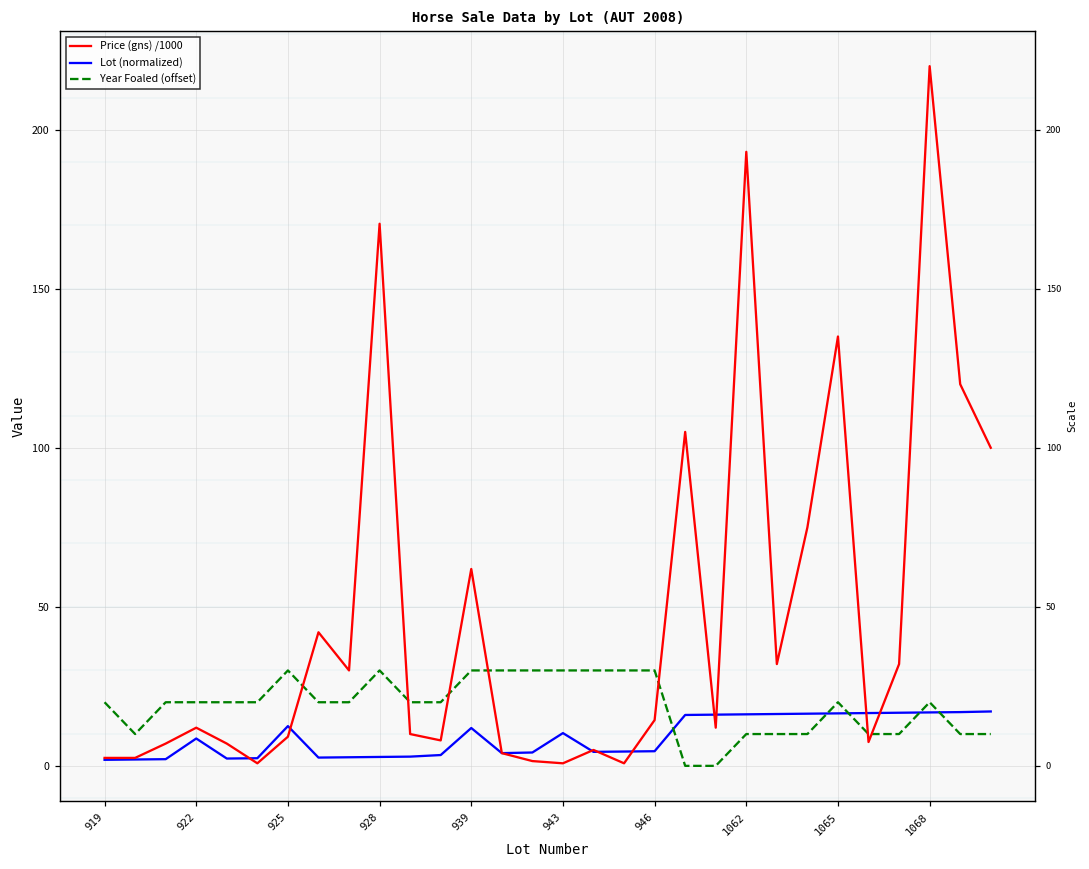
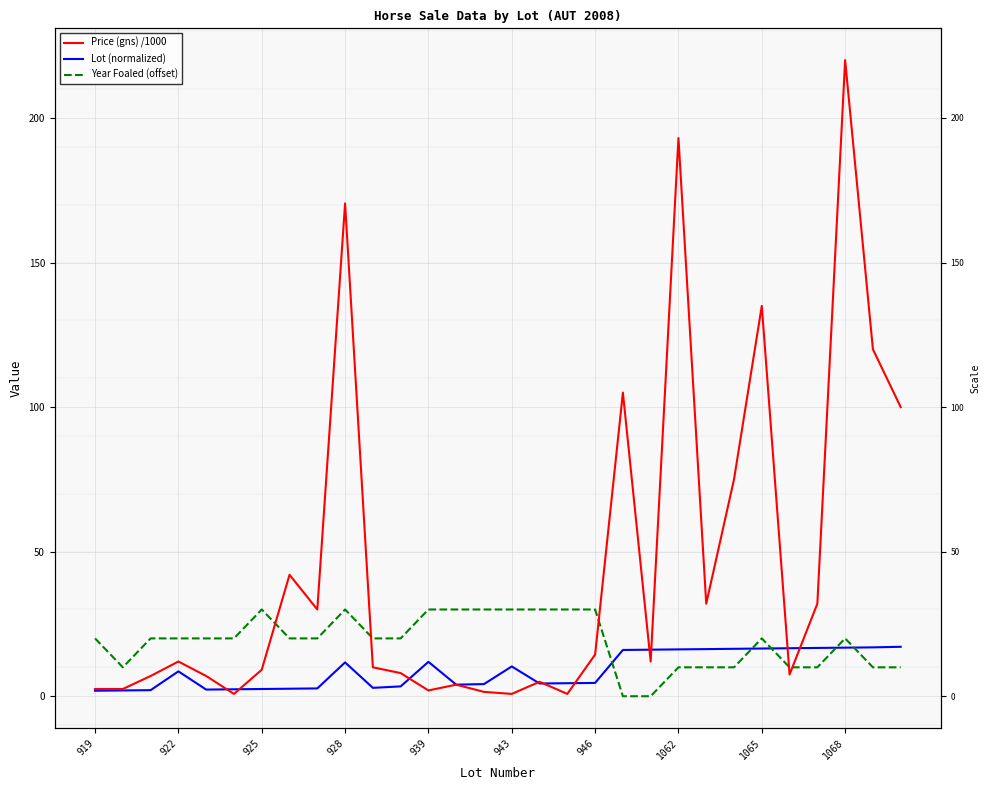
Lot (normalized), 925: 13 -> 3
Lot (normalized), 928: 3 -> 12
Price (gns) /1000, 939: 62 -> 2
